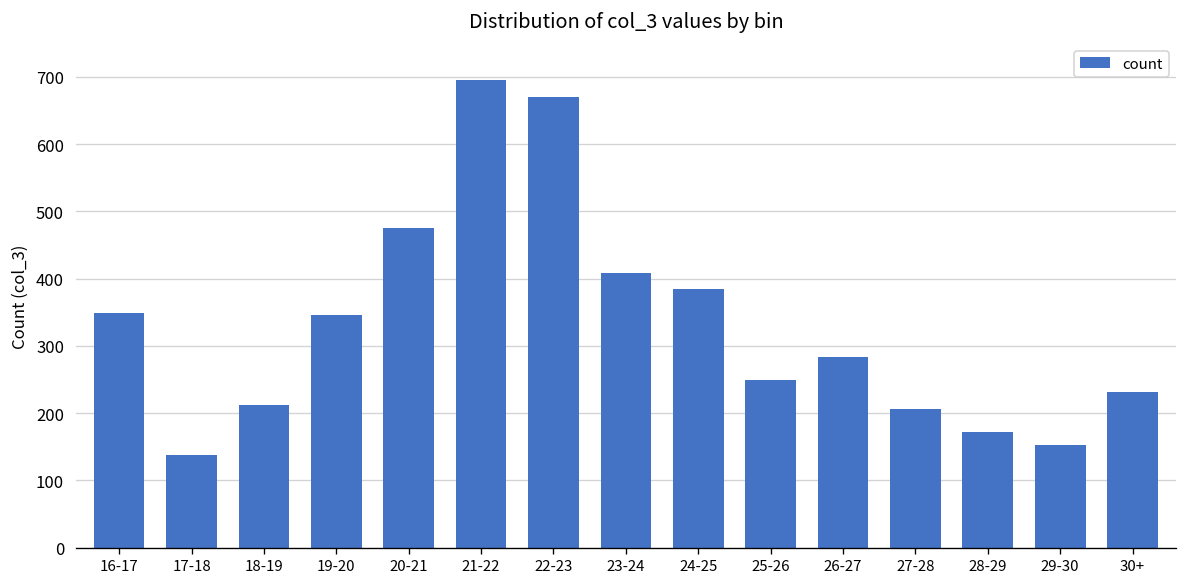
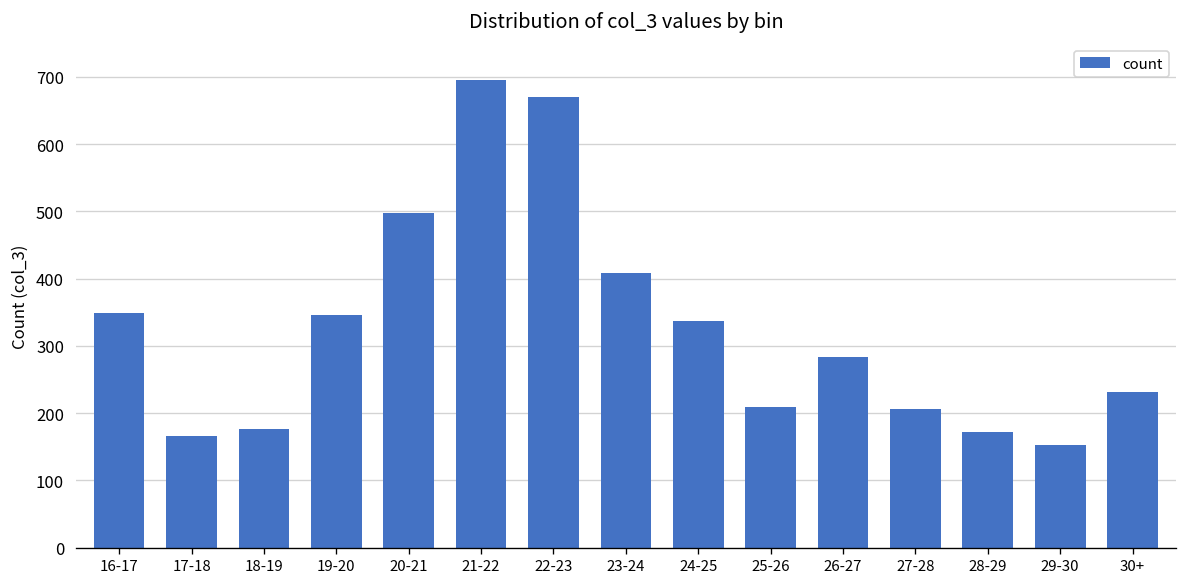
17-18: 140 -> 170
18-19: 210 -> 180
20-21: 480 -> 500
24-25: 390 -> 340
25-26: 250 -> 210
